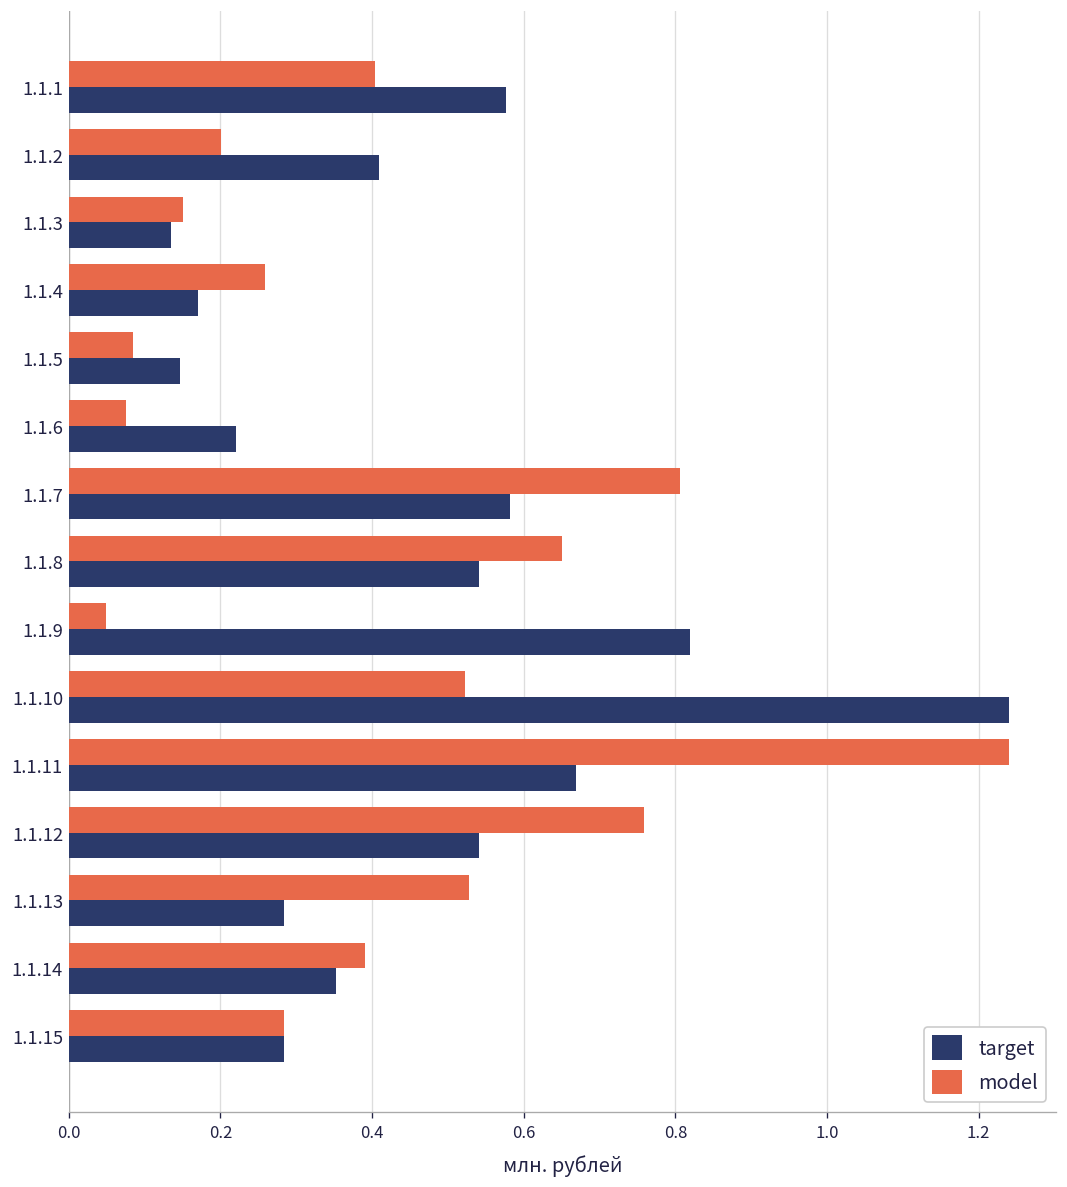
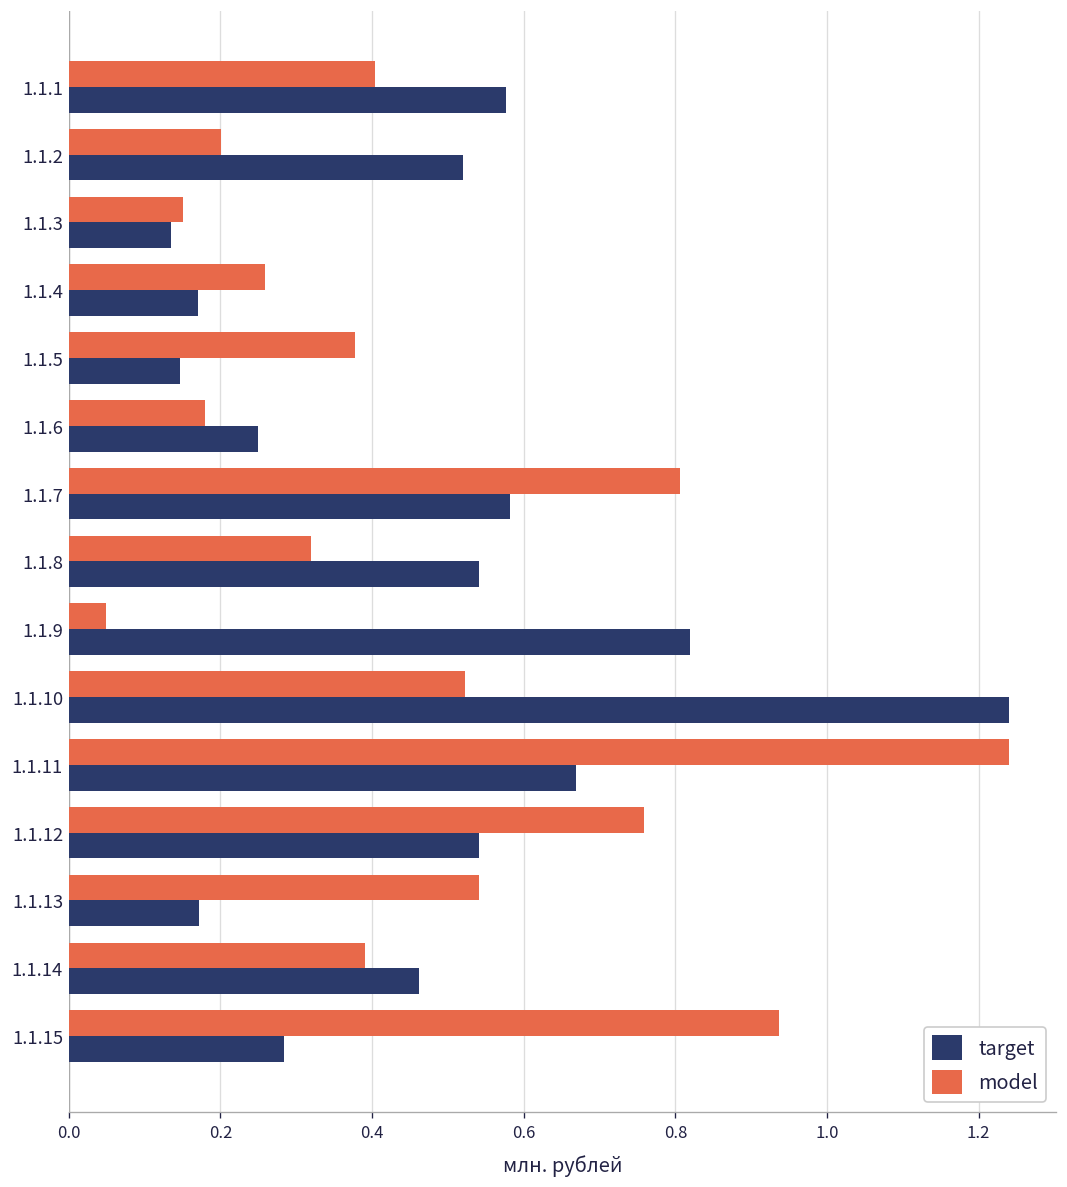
target, 1.1.2: 0.41 -> 0.52
model, 1.1.5: 0.09 -> 0.38
model, 1.1.6: 0.08 -> 0.18
target, 1.1.6: 0.22 -> 0.25
model, 1.1.8: 0.65 -> 0.32
model, 1.1.13: 0.53 -> 0.54
target, 1.1.13: 0.28 -> 0.17
target, 1.1.14: 0.35 -> 0.46
model, 1.1.15: 0.28 -> 0.94
